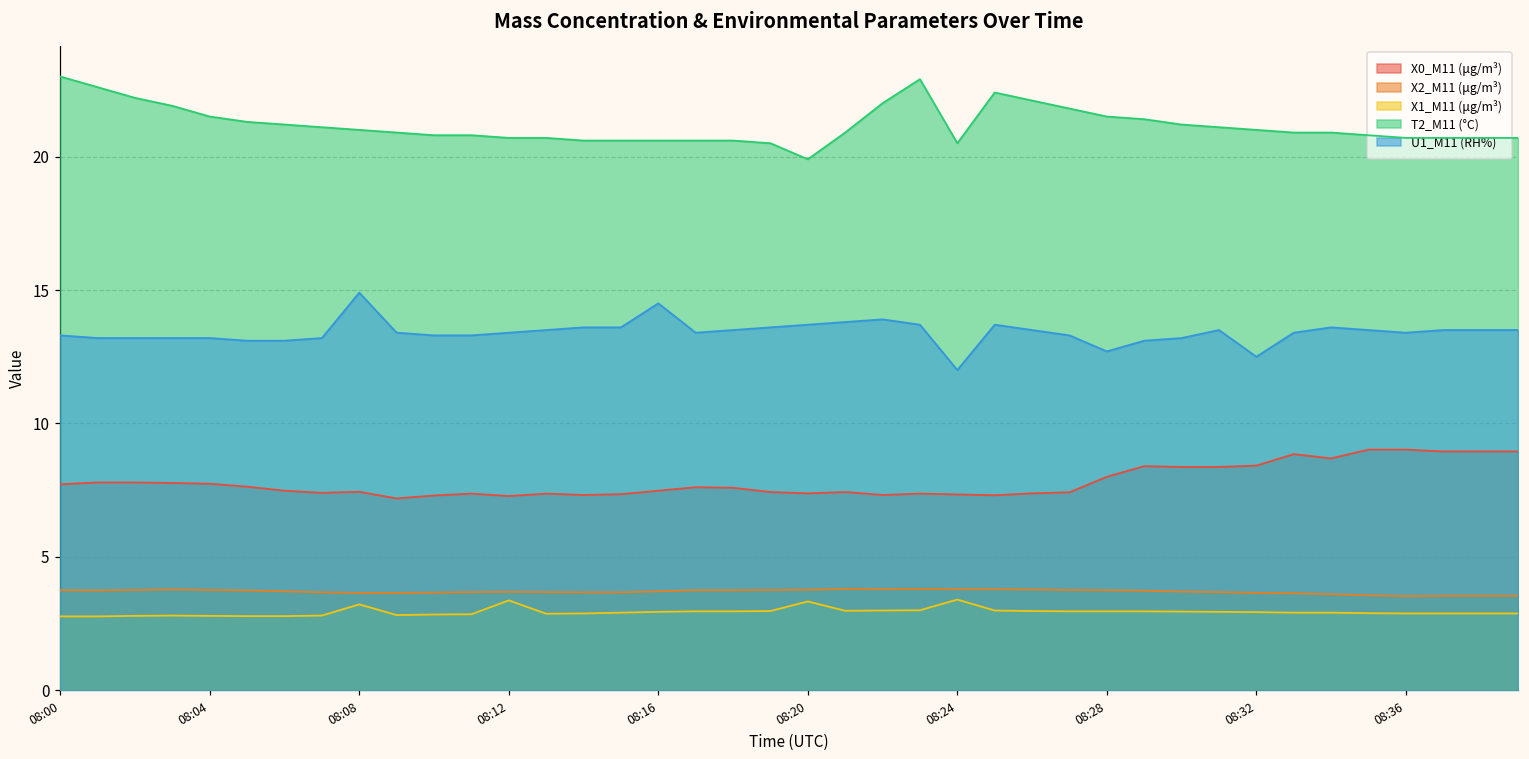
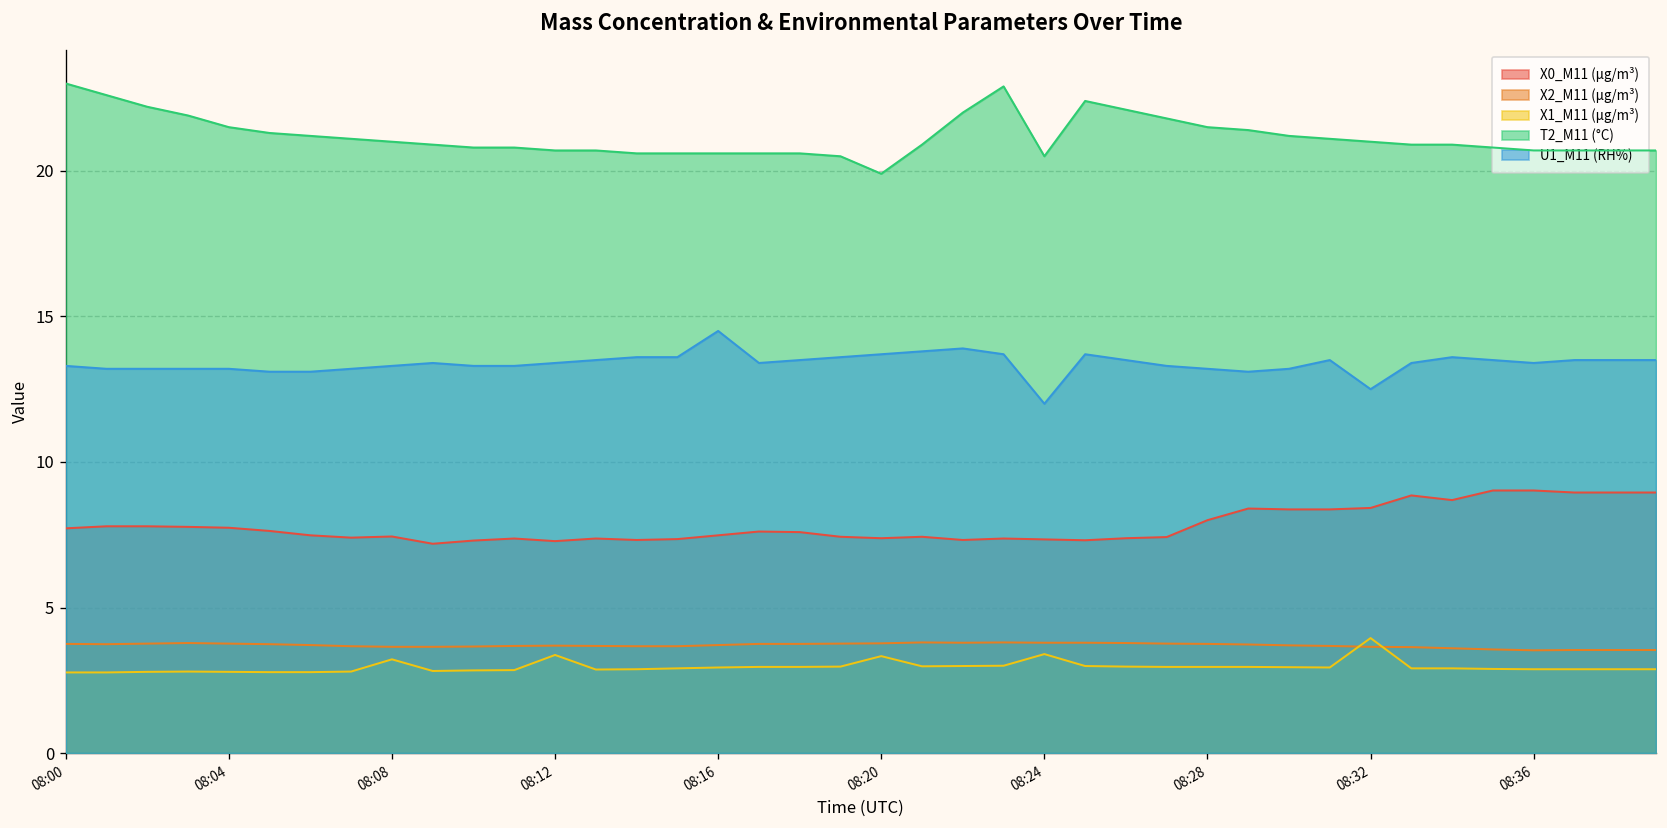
U1_M11 (RH%), 08:08: 14.9 -> 13.3
U1_M11 (RH%), 08:28: 12.7 -> 13.2
X1_M11 (μg/m³), 08:32: 2.9 -> 4.0
